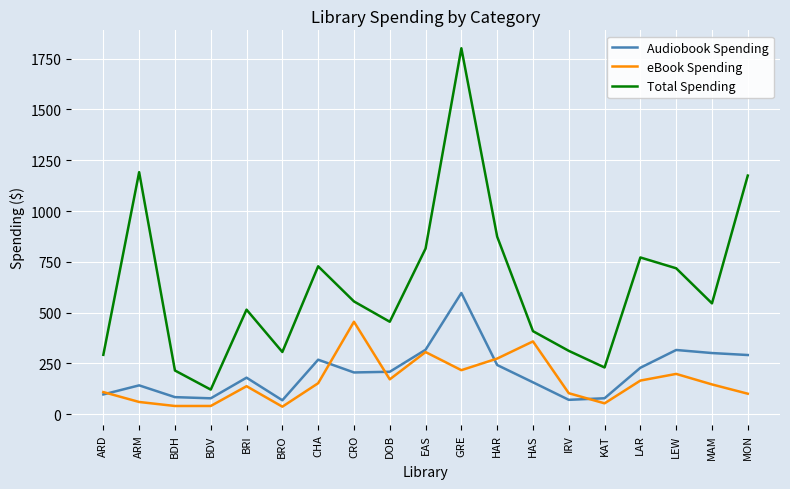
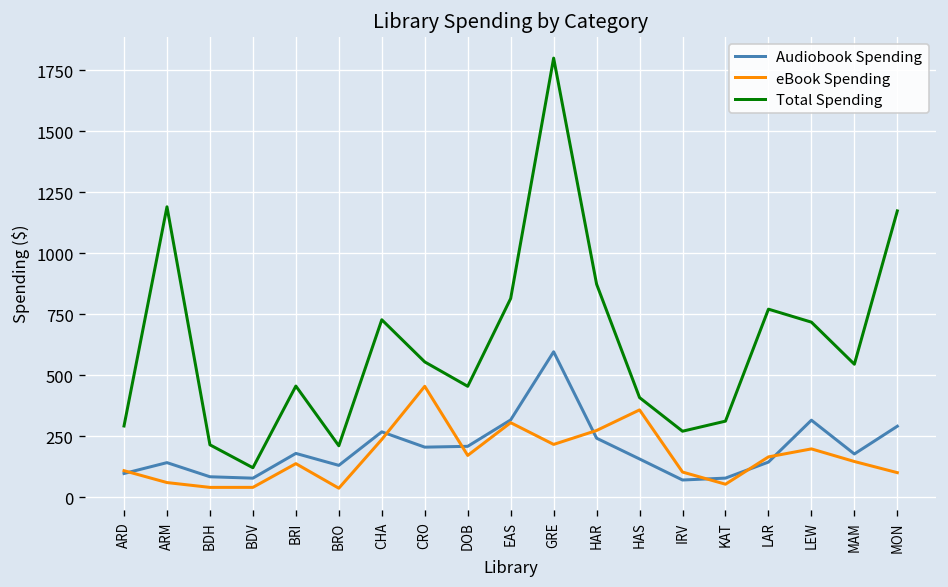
Total Spending, BRI: 510 -> 460
Audiobook Spending, BRO: 70 -> 130
Total Spending, BRO: 310 -> 210
eBook Spending, CHA: 150 -> 240
Total Spending, IRV: 310 -> 270
Total Spending, KAT: 230 -> 310
Audiobook Spending, LAR: 230 -> 140
Audiobook Spending, MAM: 300 -> 180
